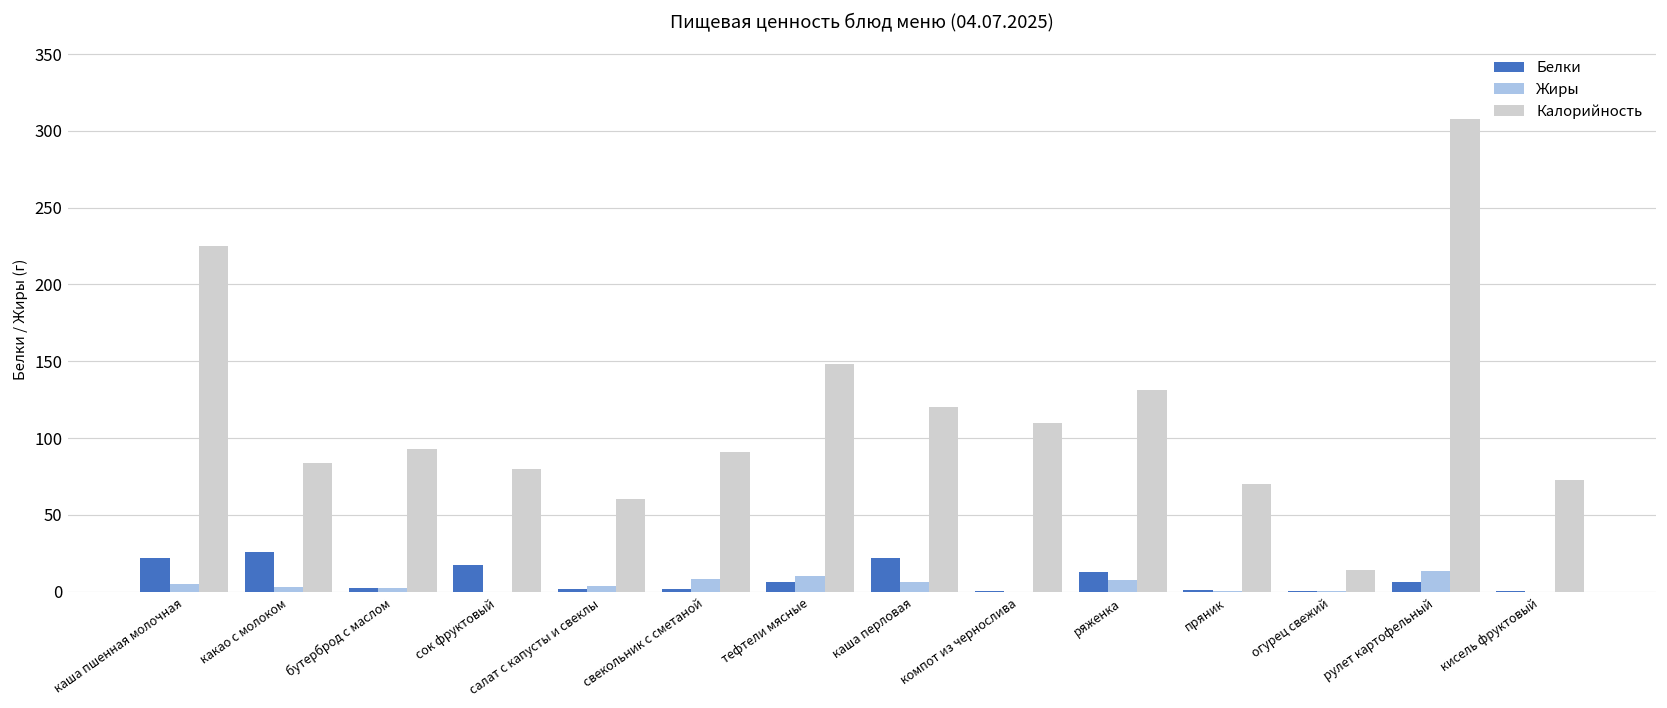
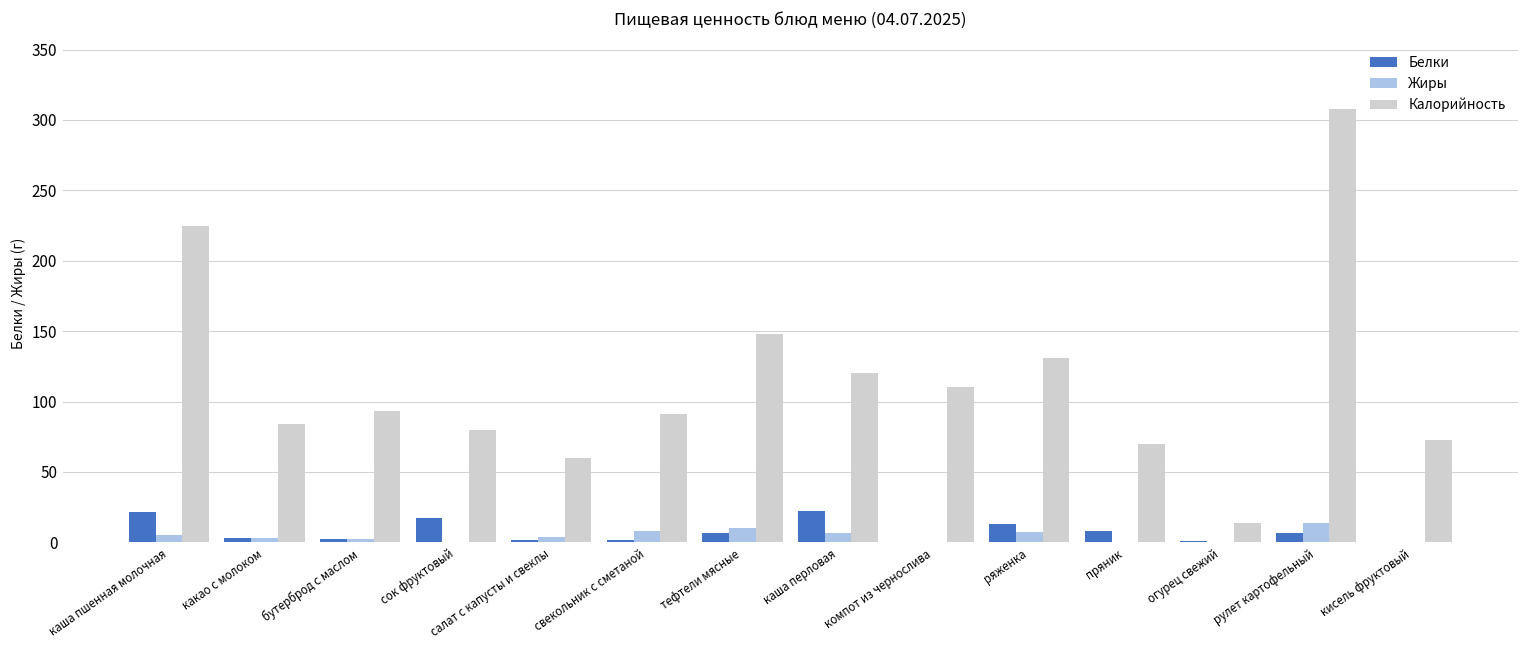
Белки, какао с молоком: 26 -> 3
Белки, пряник: 1 -> 8
